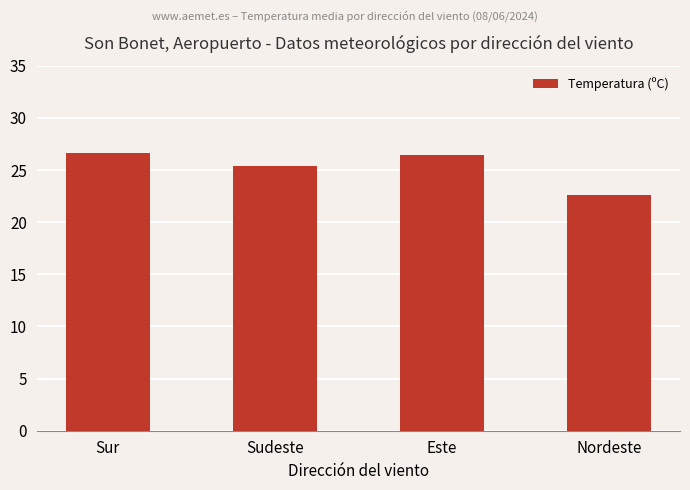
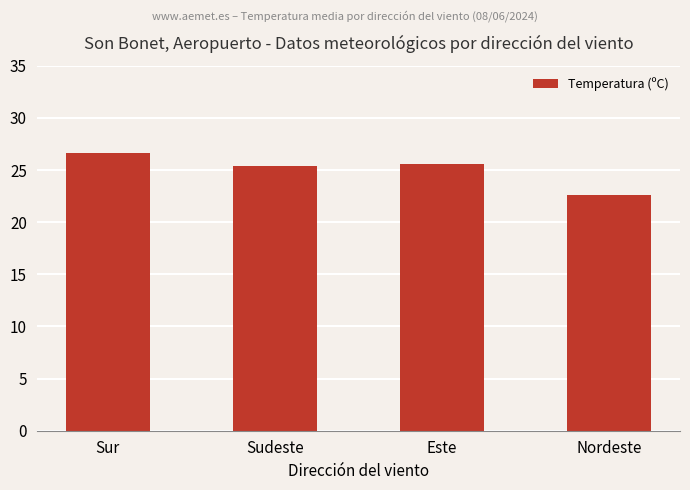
Este: 26.4 -> 25.6
